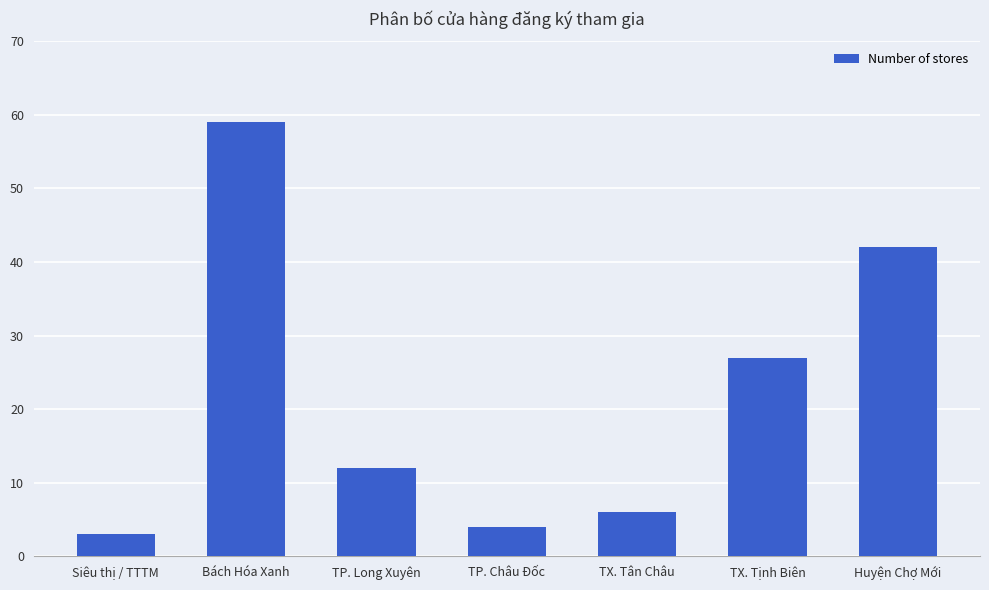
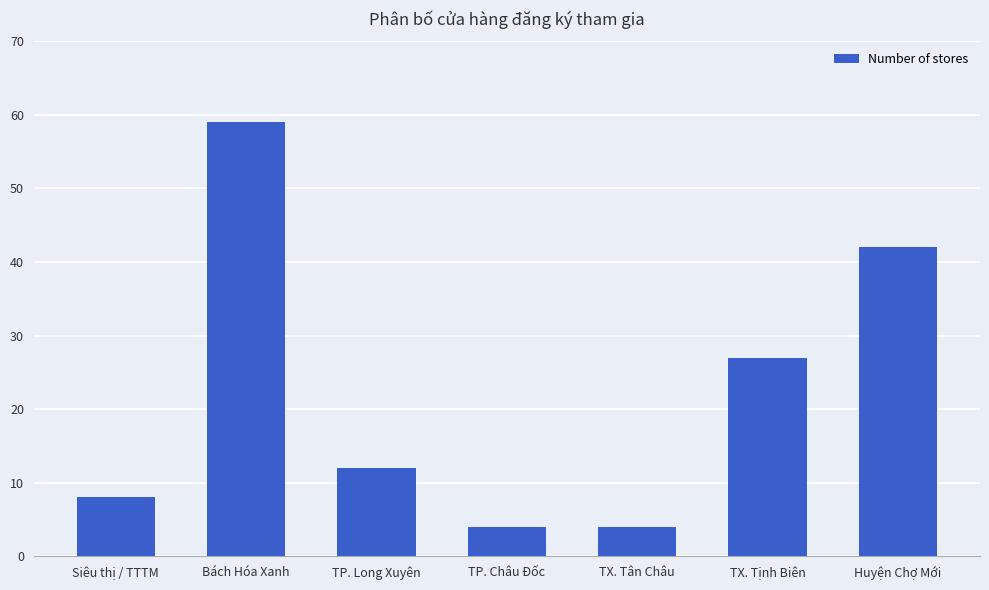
Siêu thị / TTTM: 3 -> 8
TX. Tân Châu: 6 -> 4
